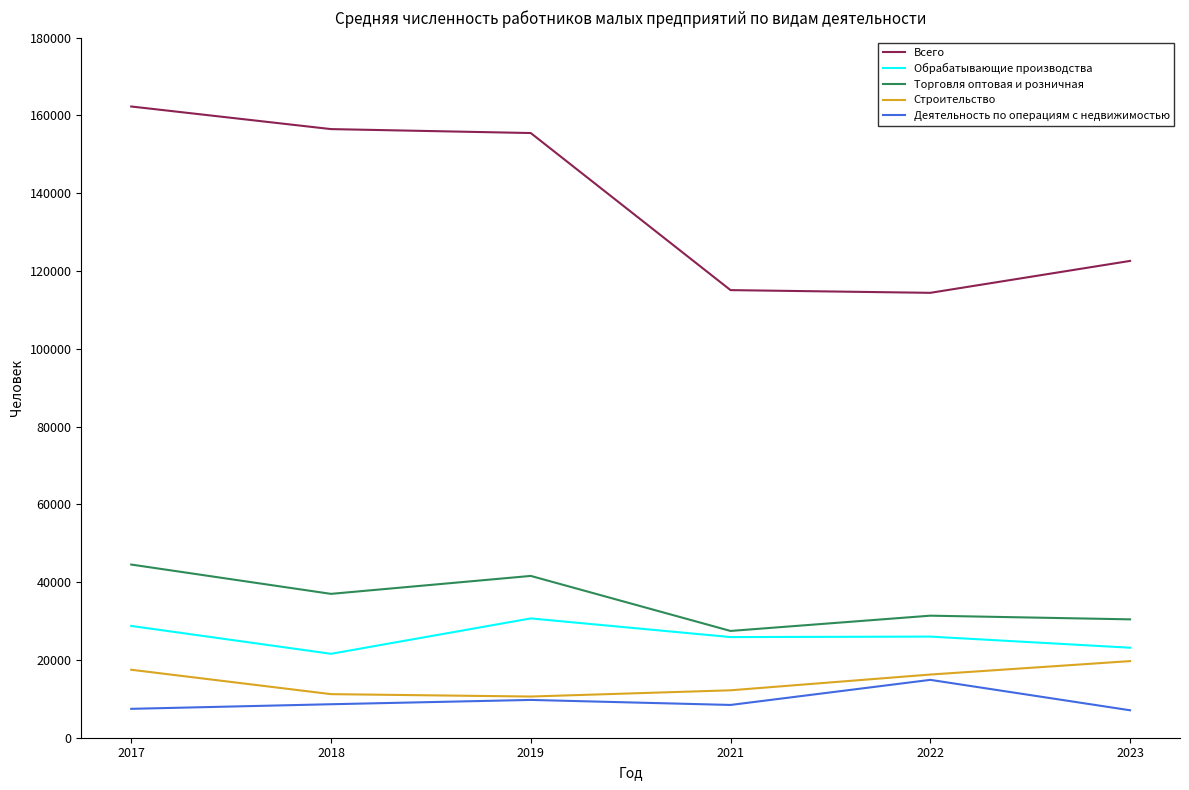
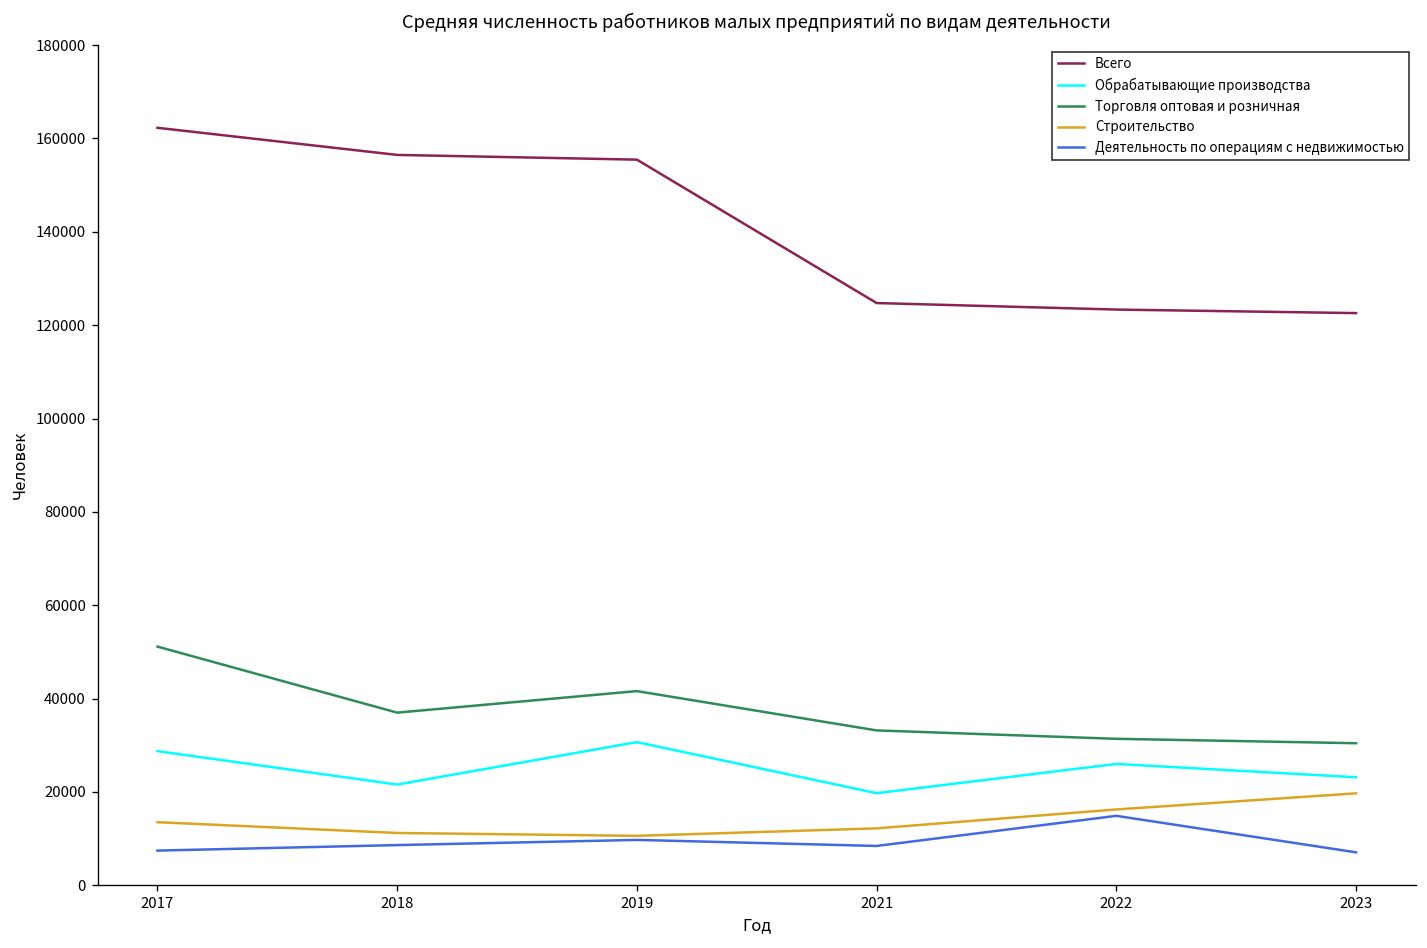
Торговля оптовая и розничная, 2017: 45000 -> 51000
Строительство, 2017: 17000 -> 14000
Всего, 2021: 115000 -> 125000
Обрабатывающие производства, 2021: 26000 -> 20000
Торговля оптовая и розничная, 2021: 27000 -> 33000
Всего, 2022: 114000 -> 123000
